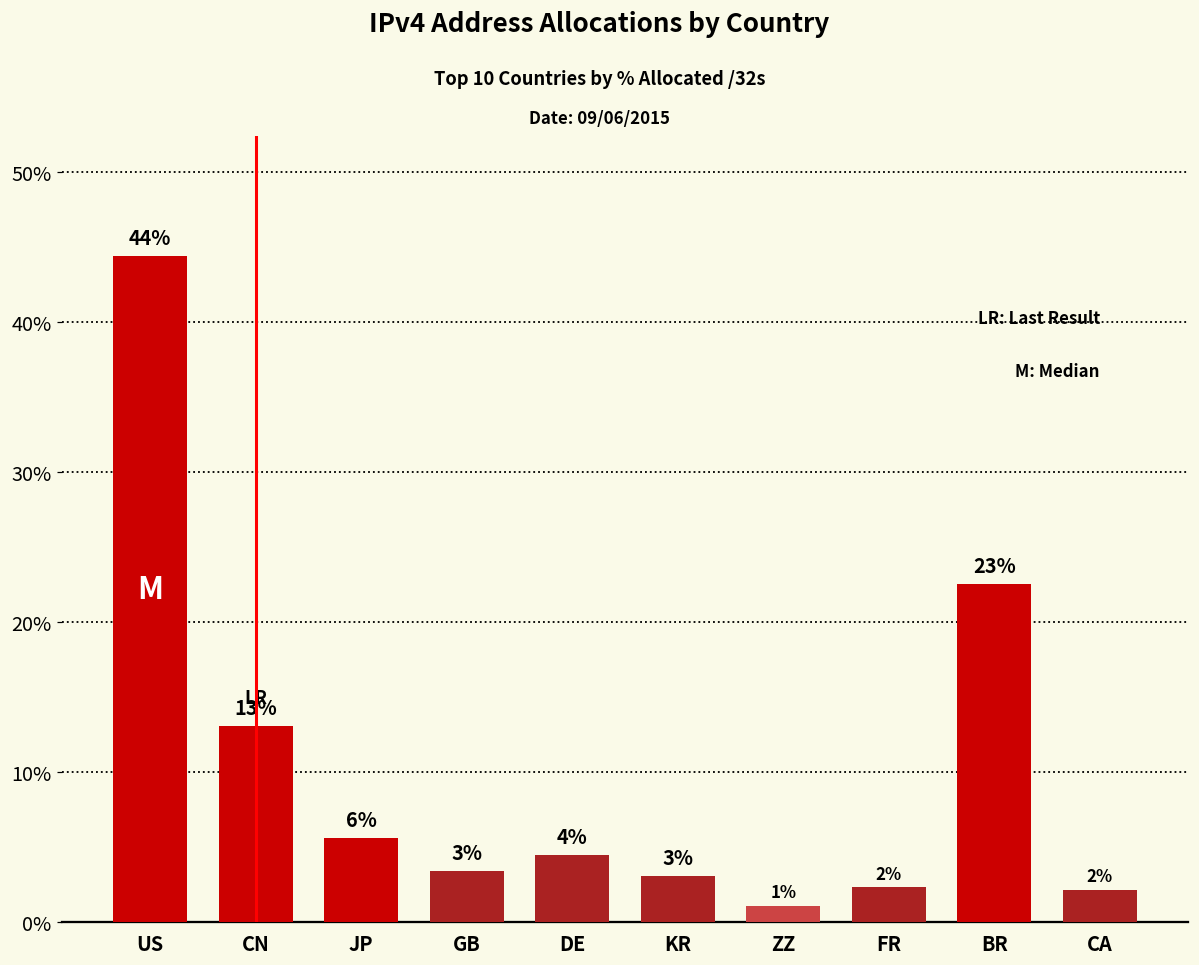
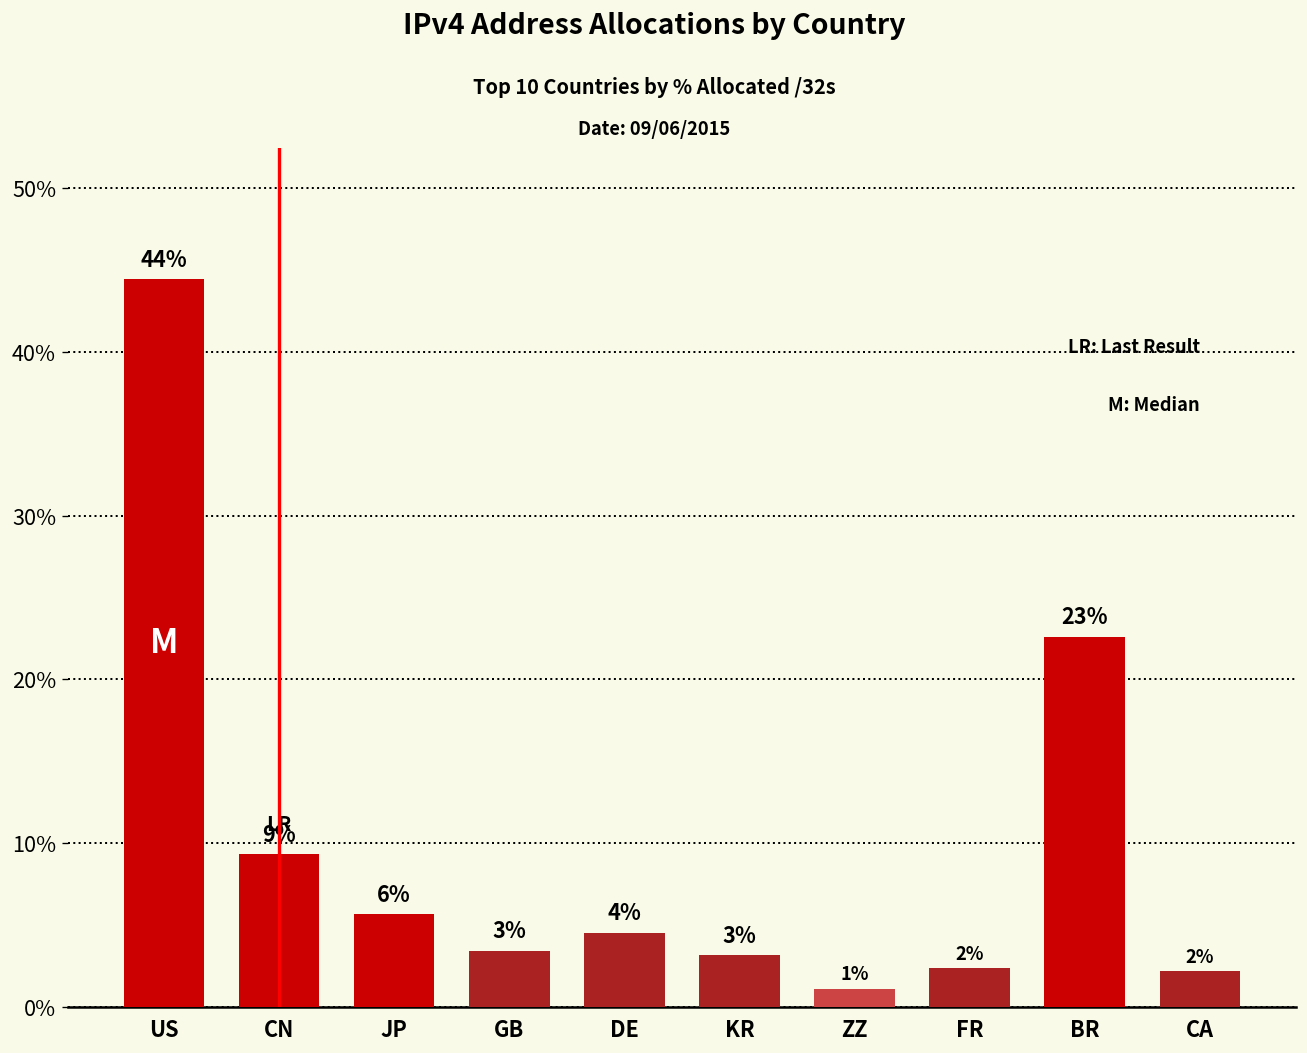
CN: 13% -> 9%
